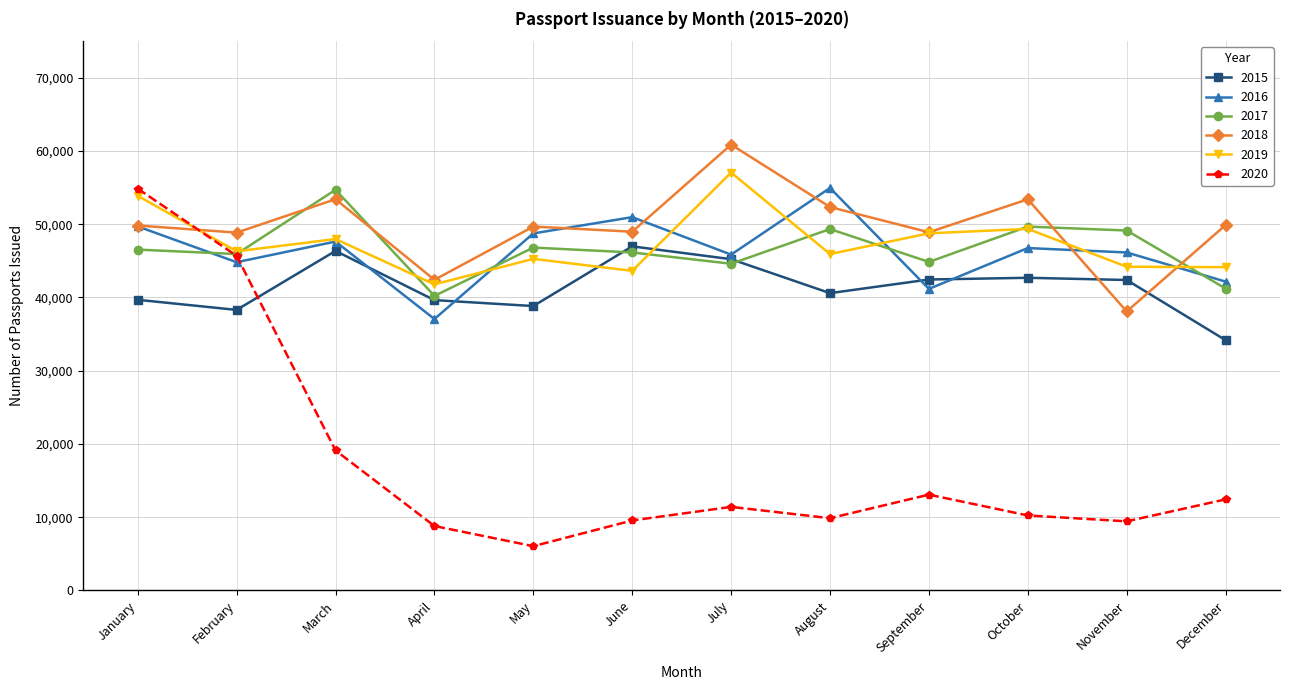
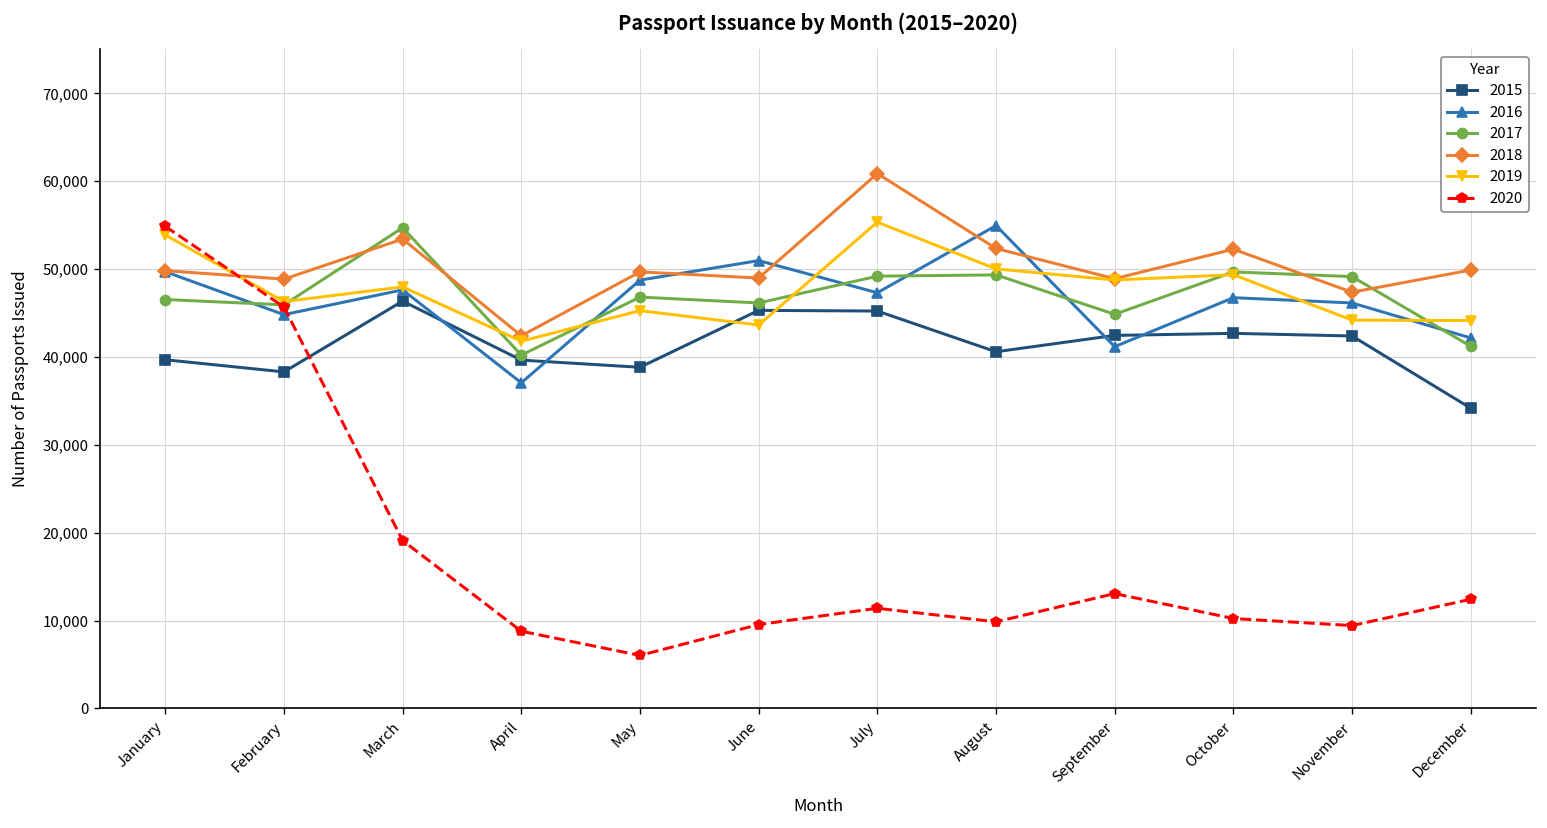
2015, June: 47,000 -> 45,000
2016, July: 46,000 -> 47,000
2017, July: 45,000 -> 49,000
2019, July: 57,000 -> 55,000
2019, August: 46,000 -> 50,000
2018, October: 53,000 -> 52,000
2018, November: 38,000 -> 47,000
